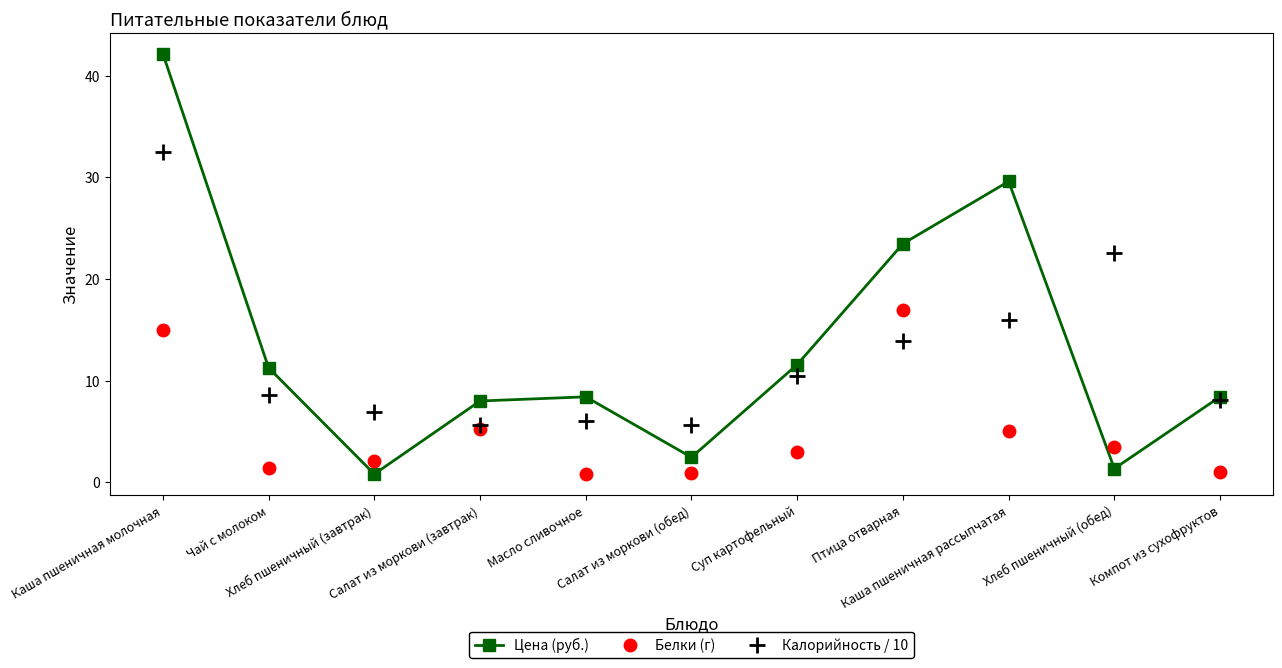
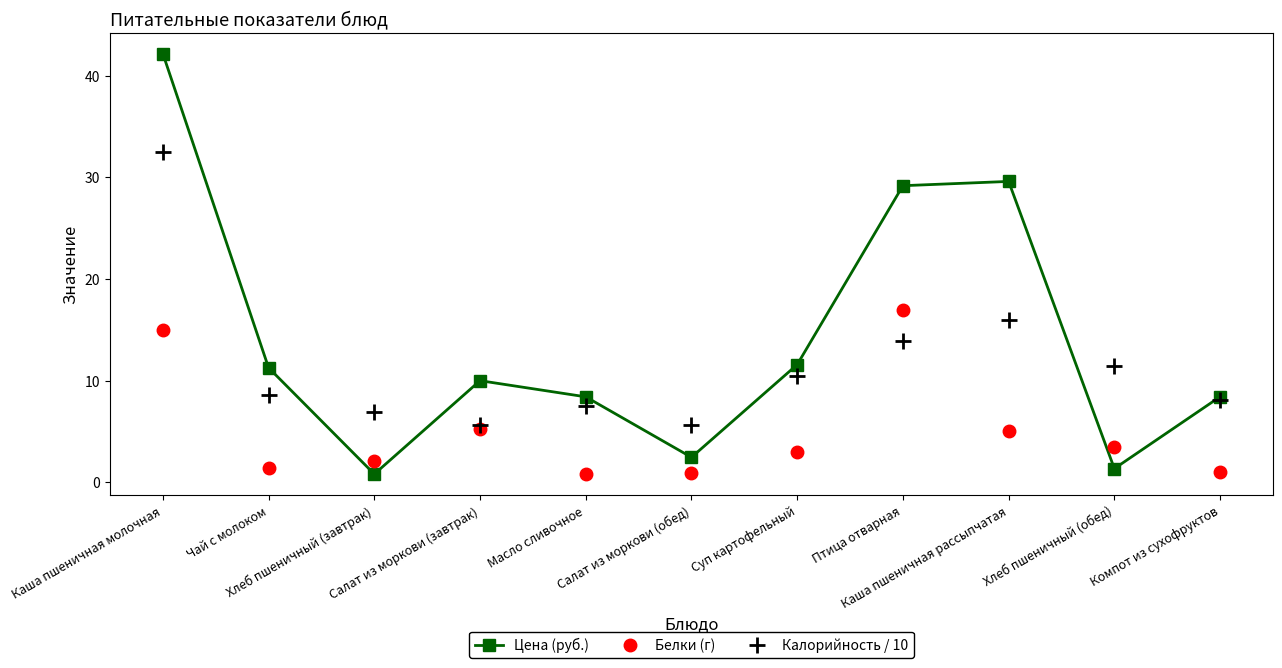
Цена (руб.), Салат из моркови (завтрак): 8 -> 10
Калорийность / 10, Масло сливочное: 6.0 -> 7.5
Цена (руб.), Птица отварная: 23.5 -> 29.2
Калорийность / 10, Хлеб пшеничный (обед): 22.6 -> 11.4
